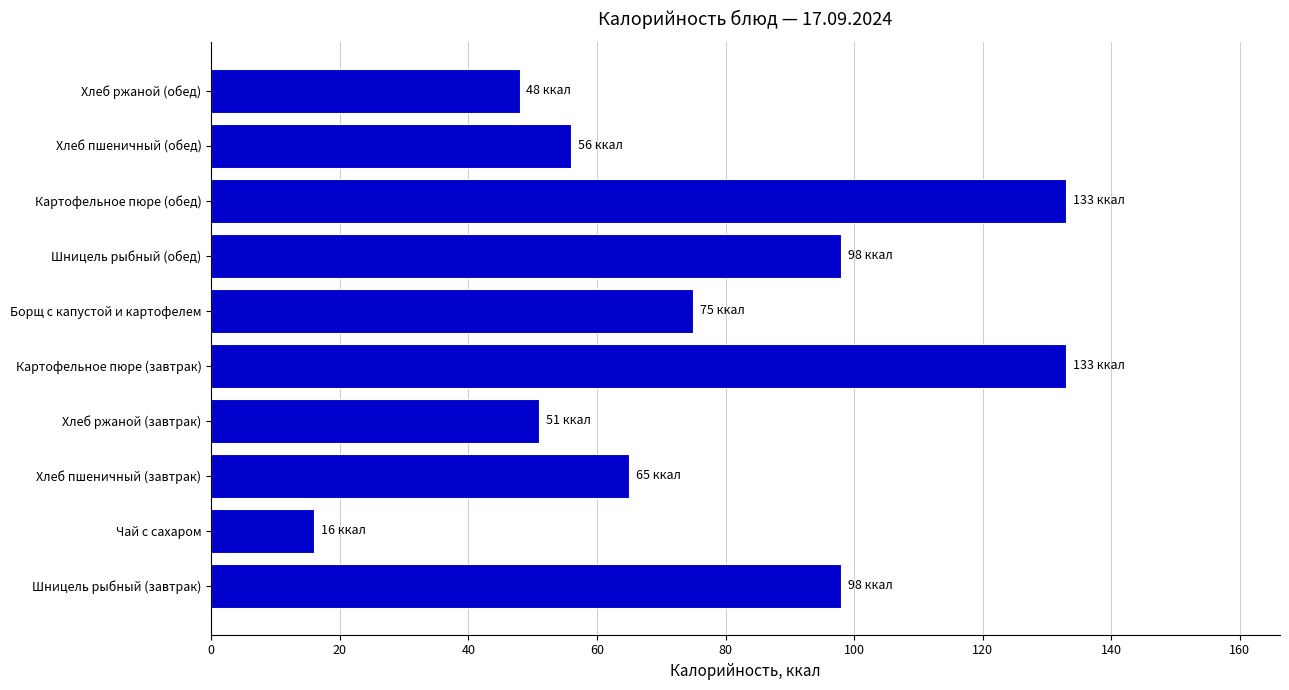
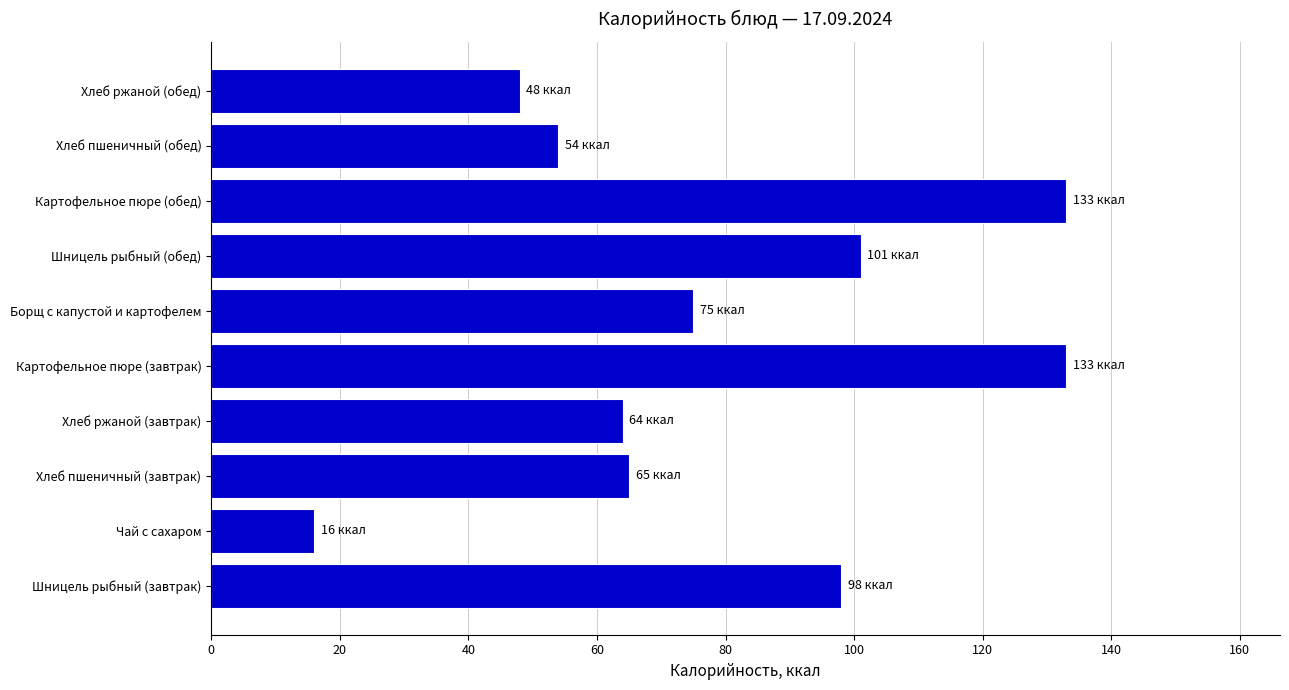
Хлеб пшеничный (обед): 56 -> 54
Шницель рыбный (обед): 98 -> 101
Хлеб ржаной (завтрак): 51 -> 64
